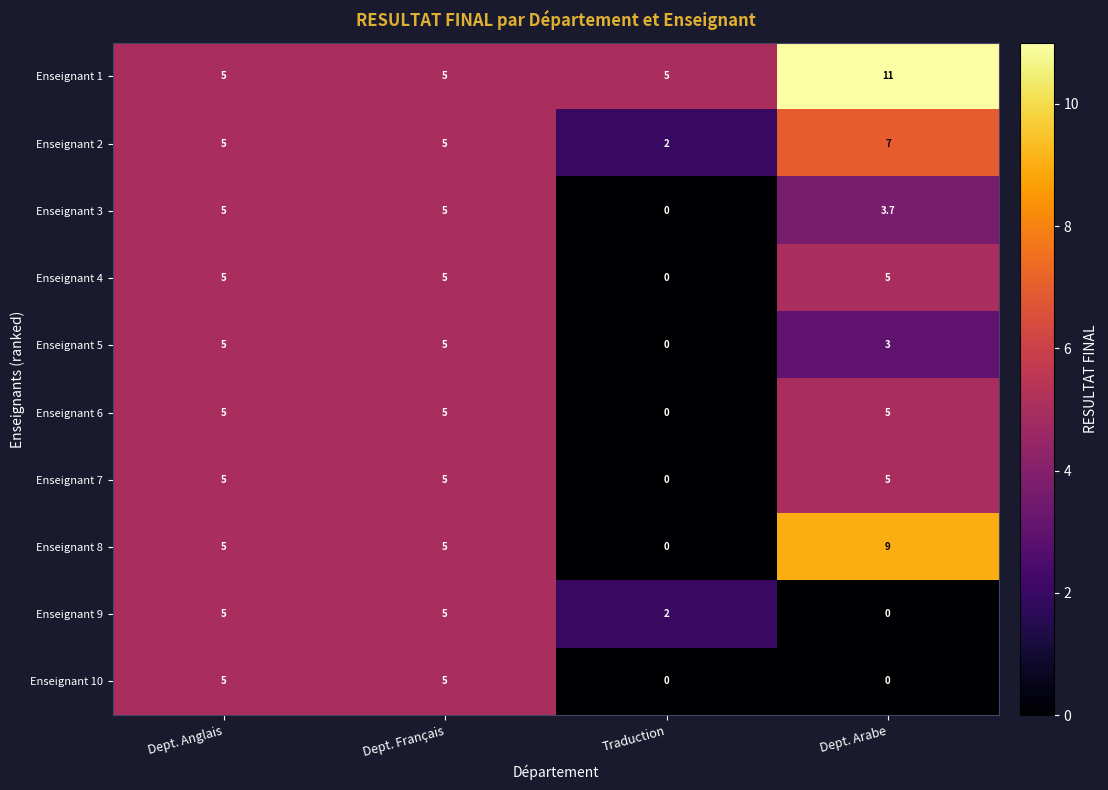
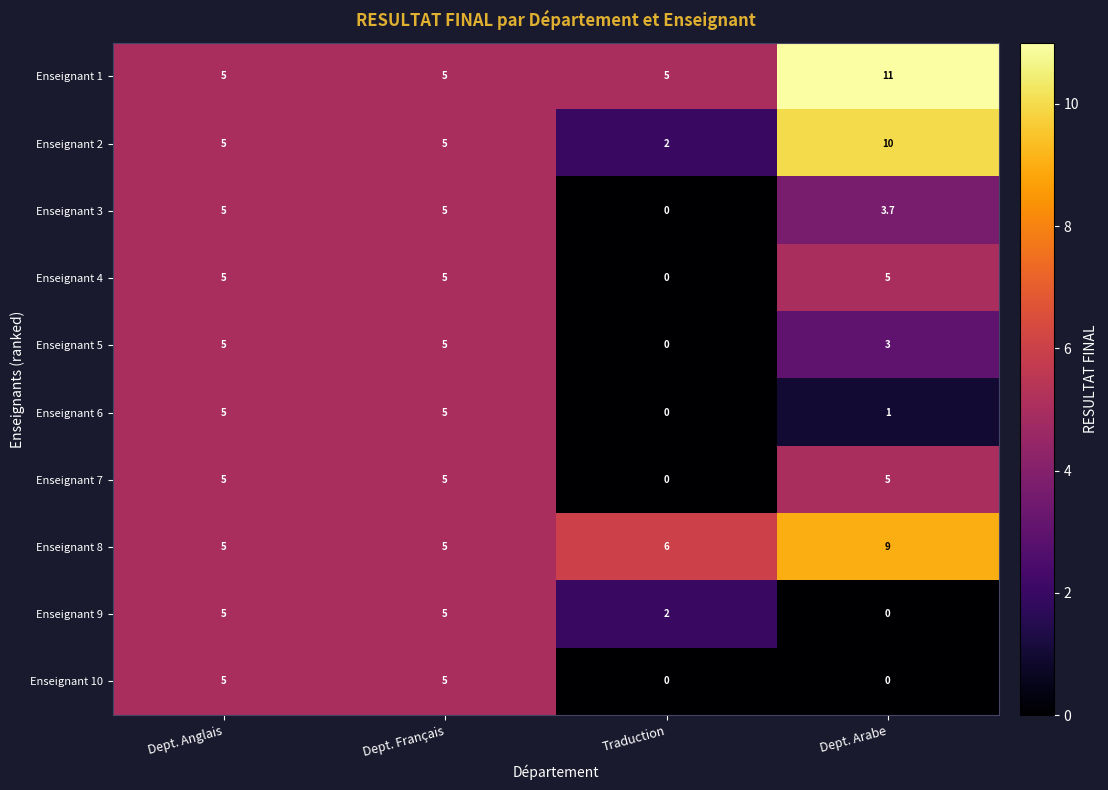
Enseignant 2, Dept. Arabe: 7 -> 10
Enseignant 6, Dept. Arabe: 5 -> 1
Enseignant 8, Traduction: 0 -> 6
